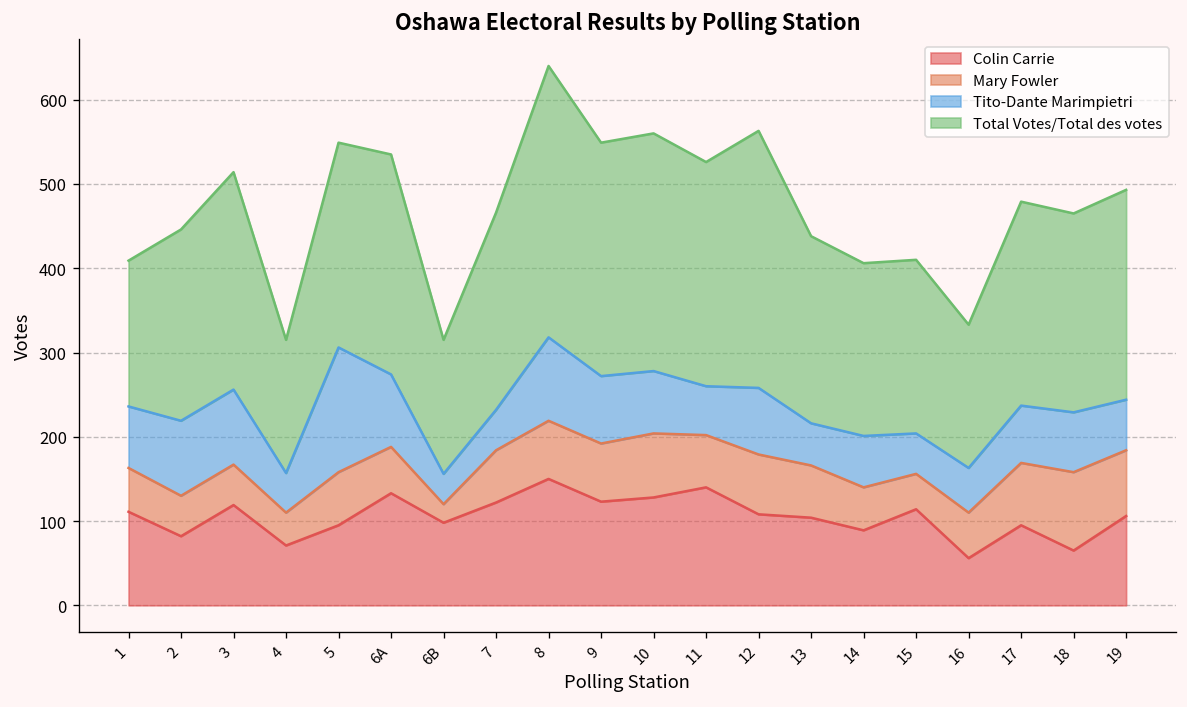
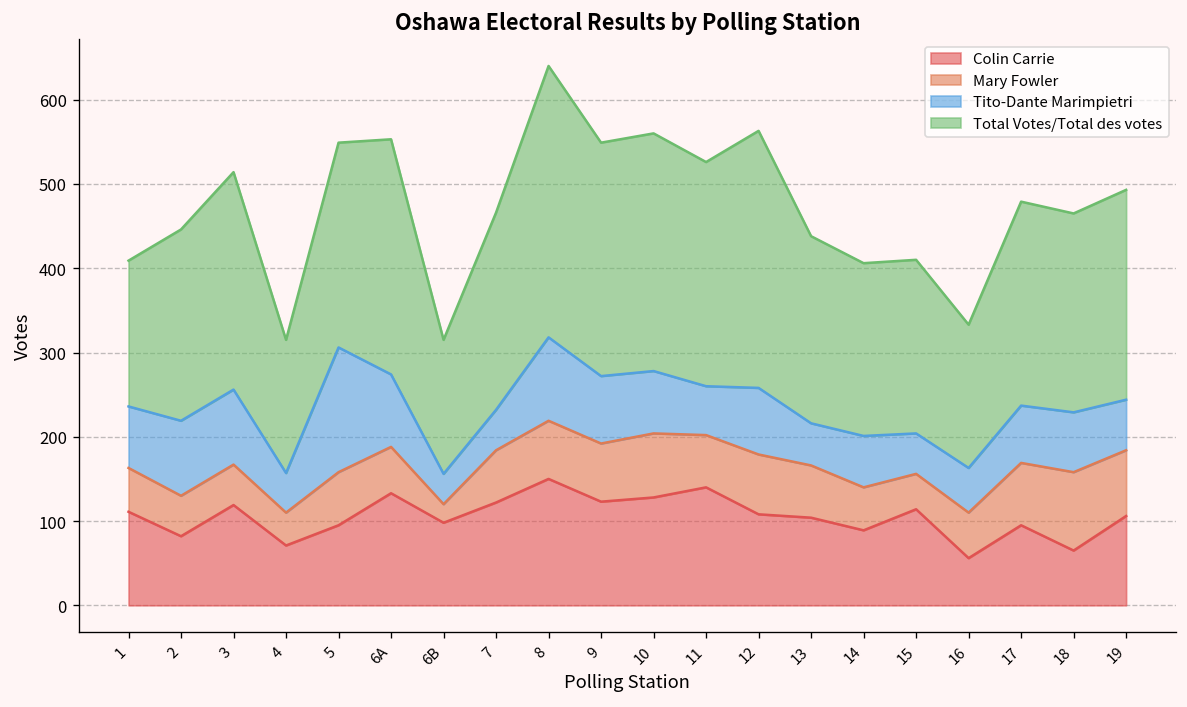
Total Votes/Total des votes, 6A: 260 -> 280
